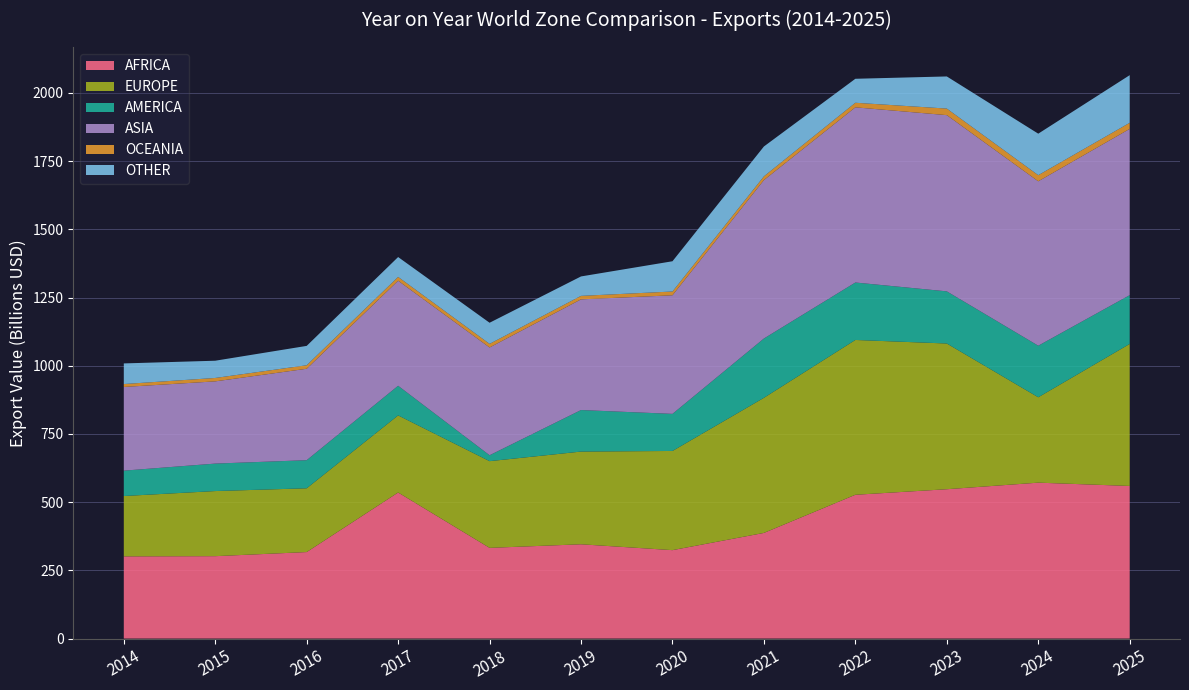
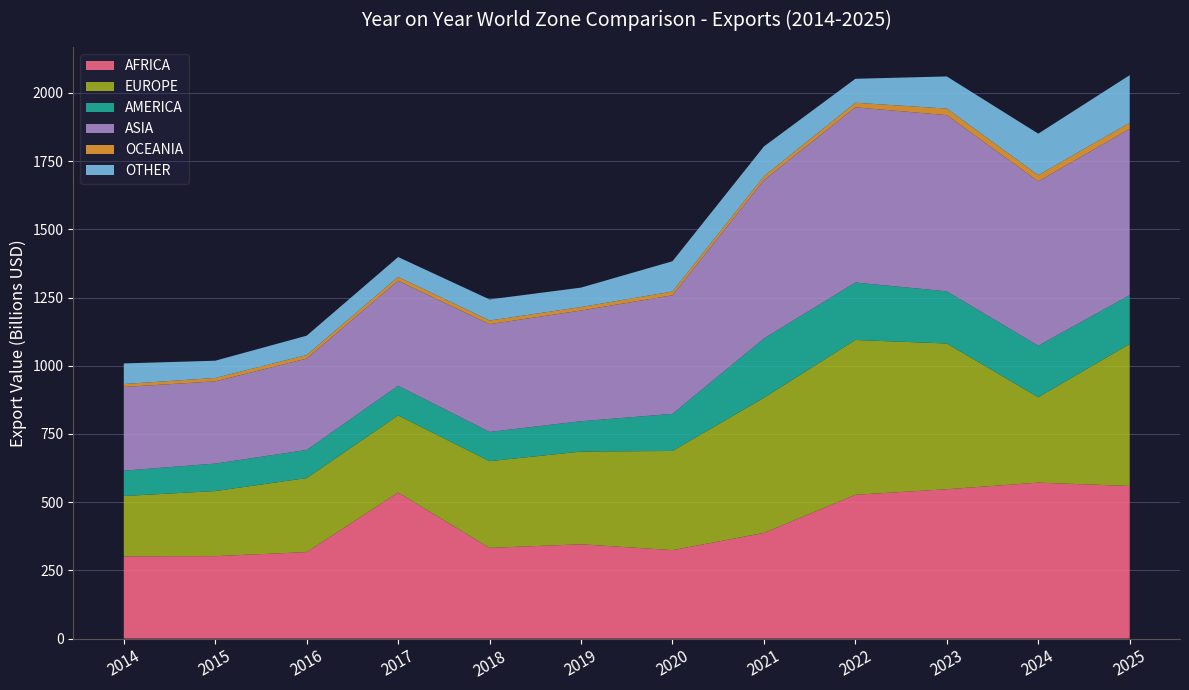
EUROPE, 2016: 230 -> 270
AMERICA, 2018: 20 -> 110
AMERICA, 2019: 150 -> 110
